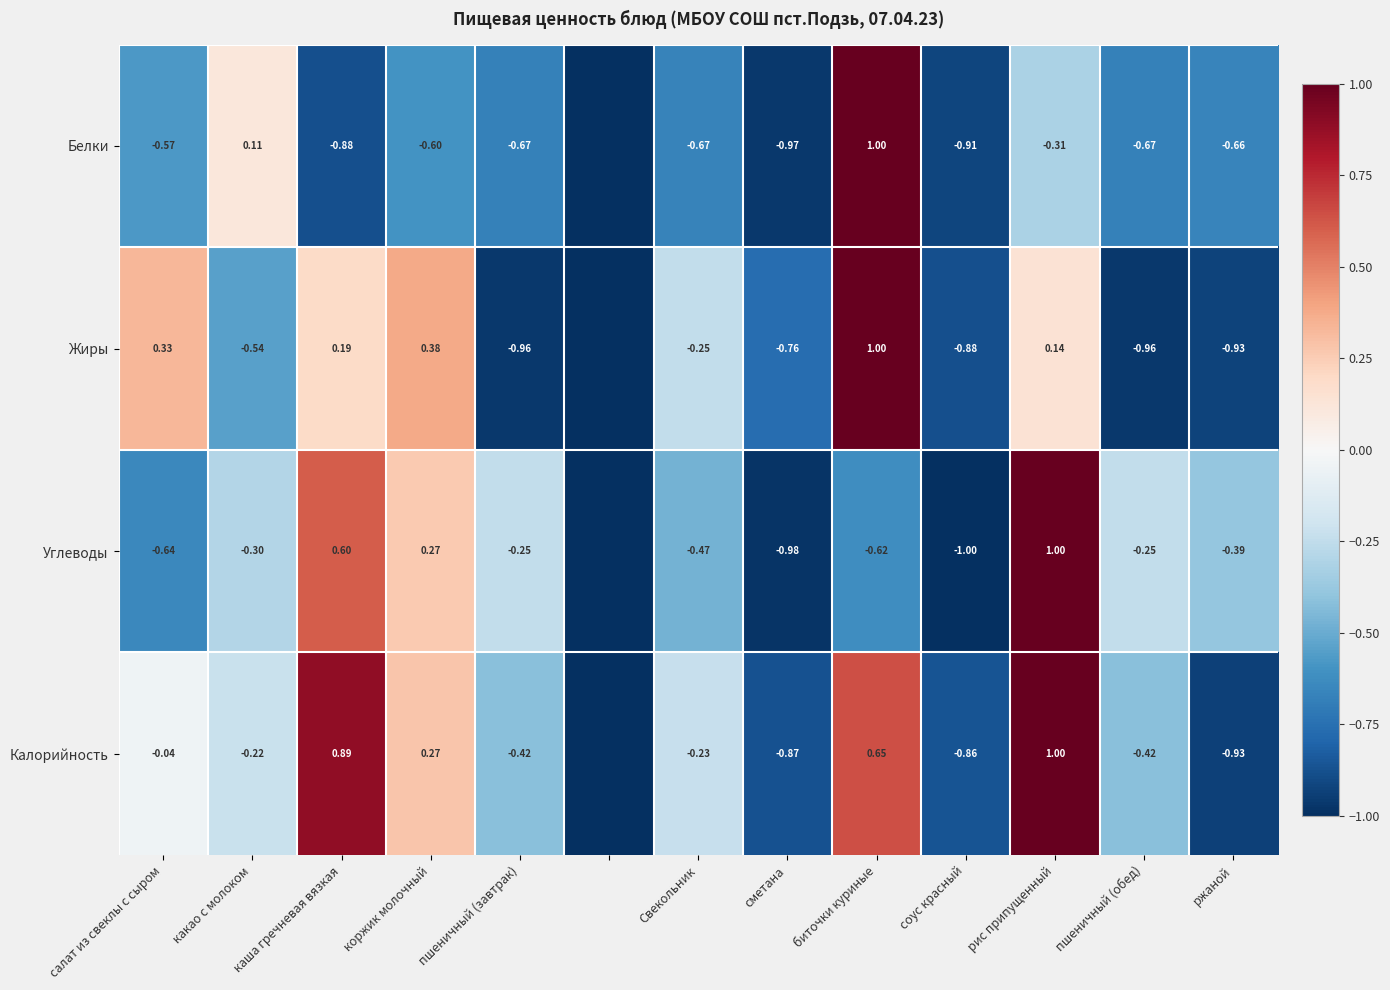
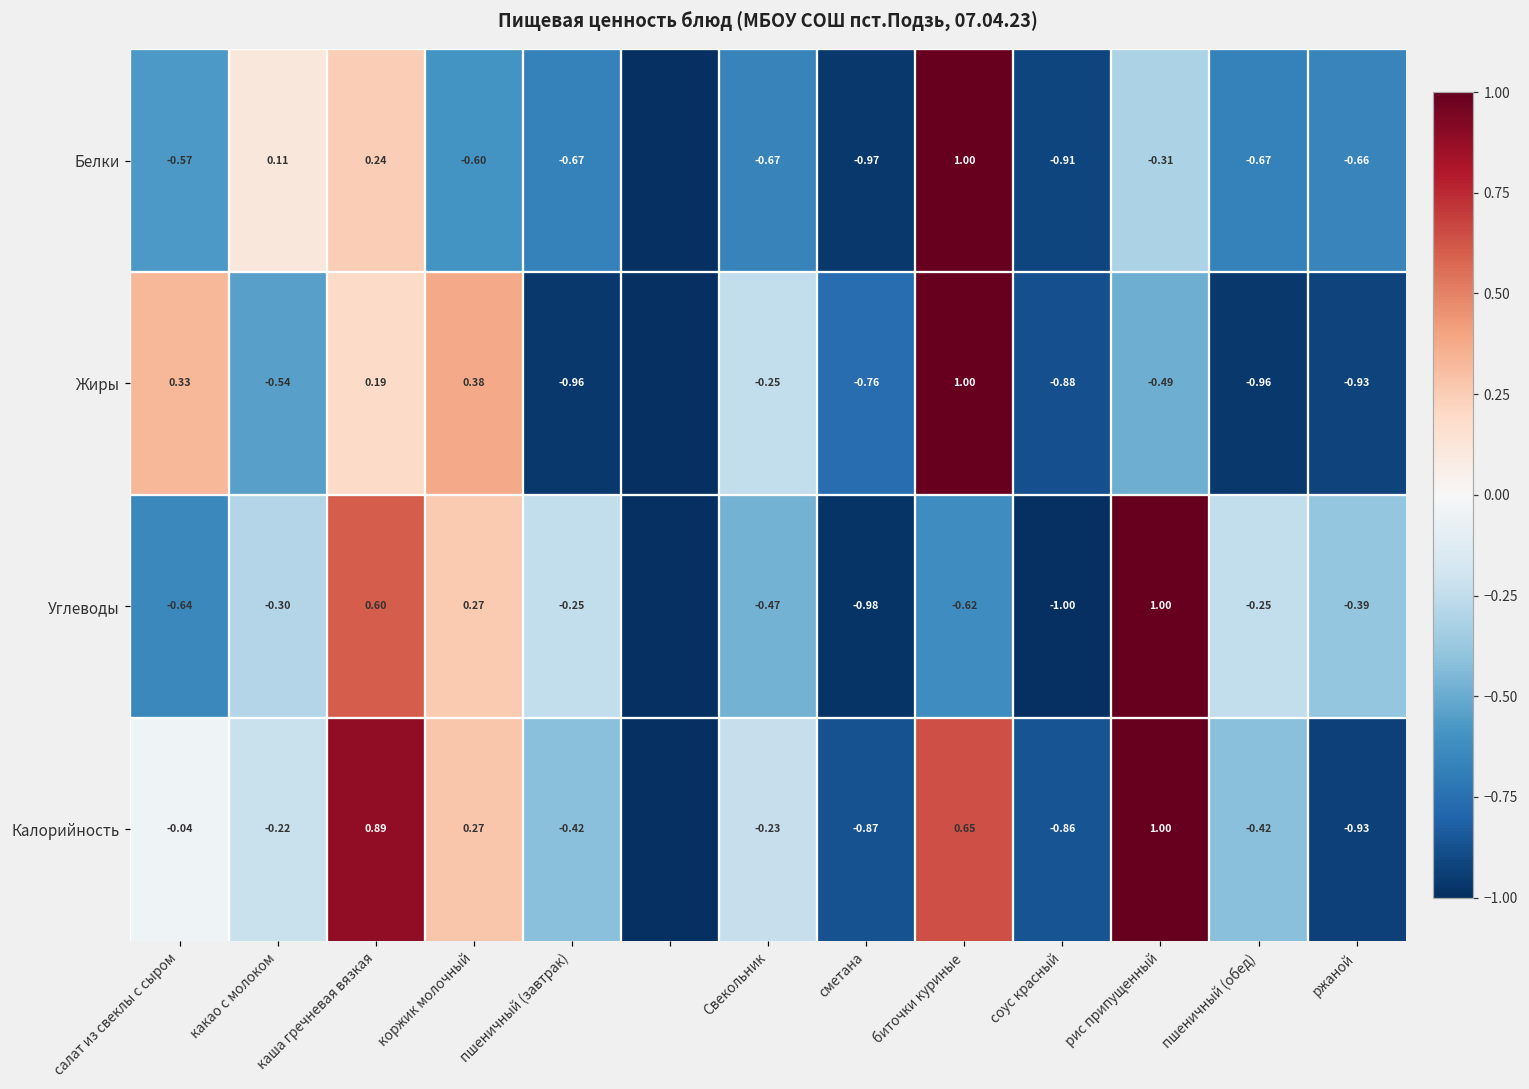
Белки, каша гречневая вязкая: -0.88 -> 0.24
Жиры, рис припущенный: 0.14 -> -0.49
